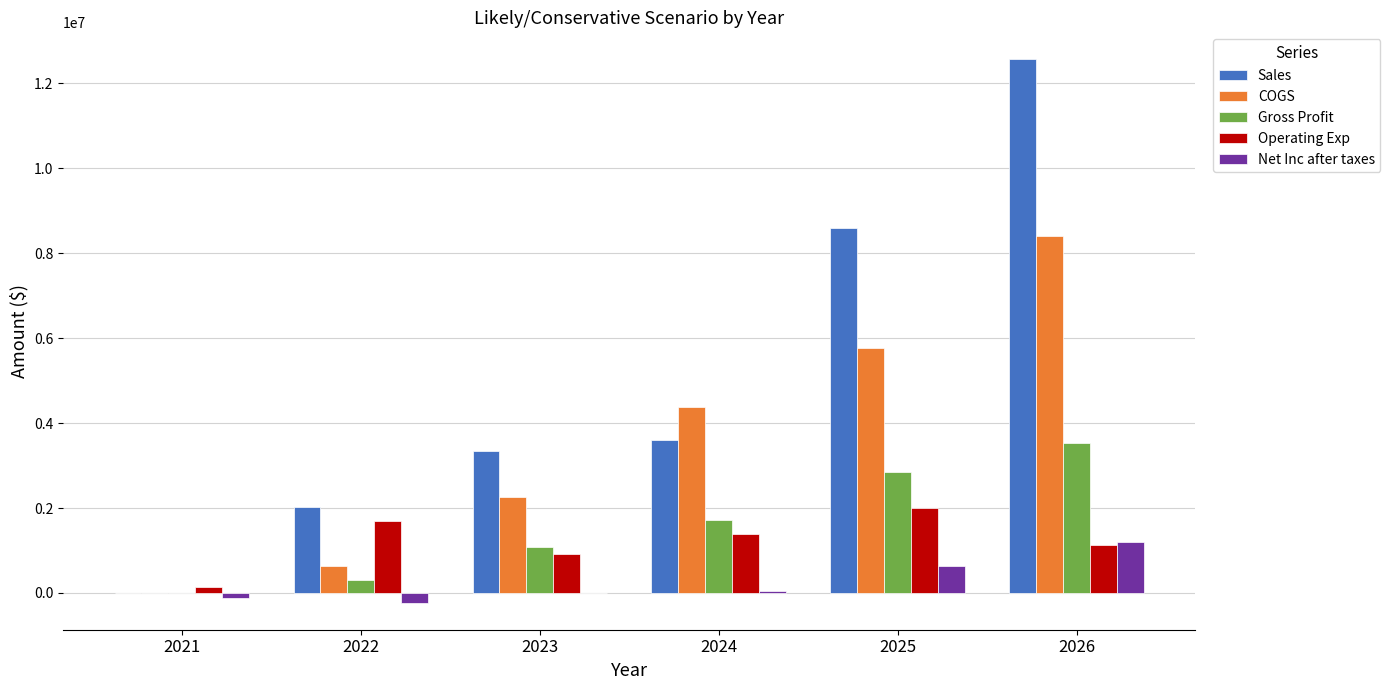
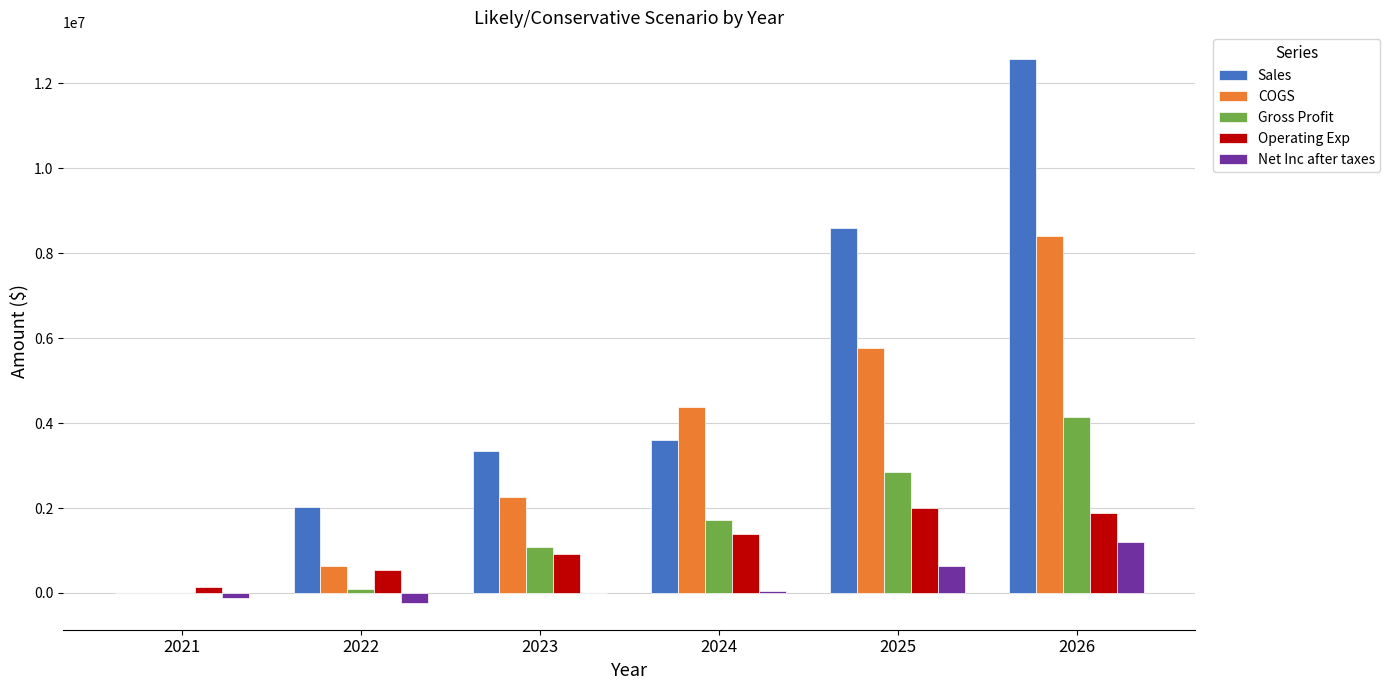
Gross Profit, 2022: 300000 -> 100000
Operating Exp, 2022: 1700000 -> 600000
Gross Profit, 2026: 3500000 -> 4200000
Operating Exp, 2026: 1100000 -> 1900000
